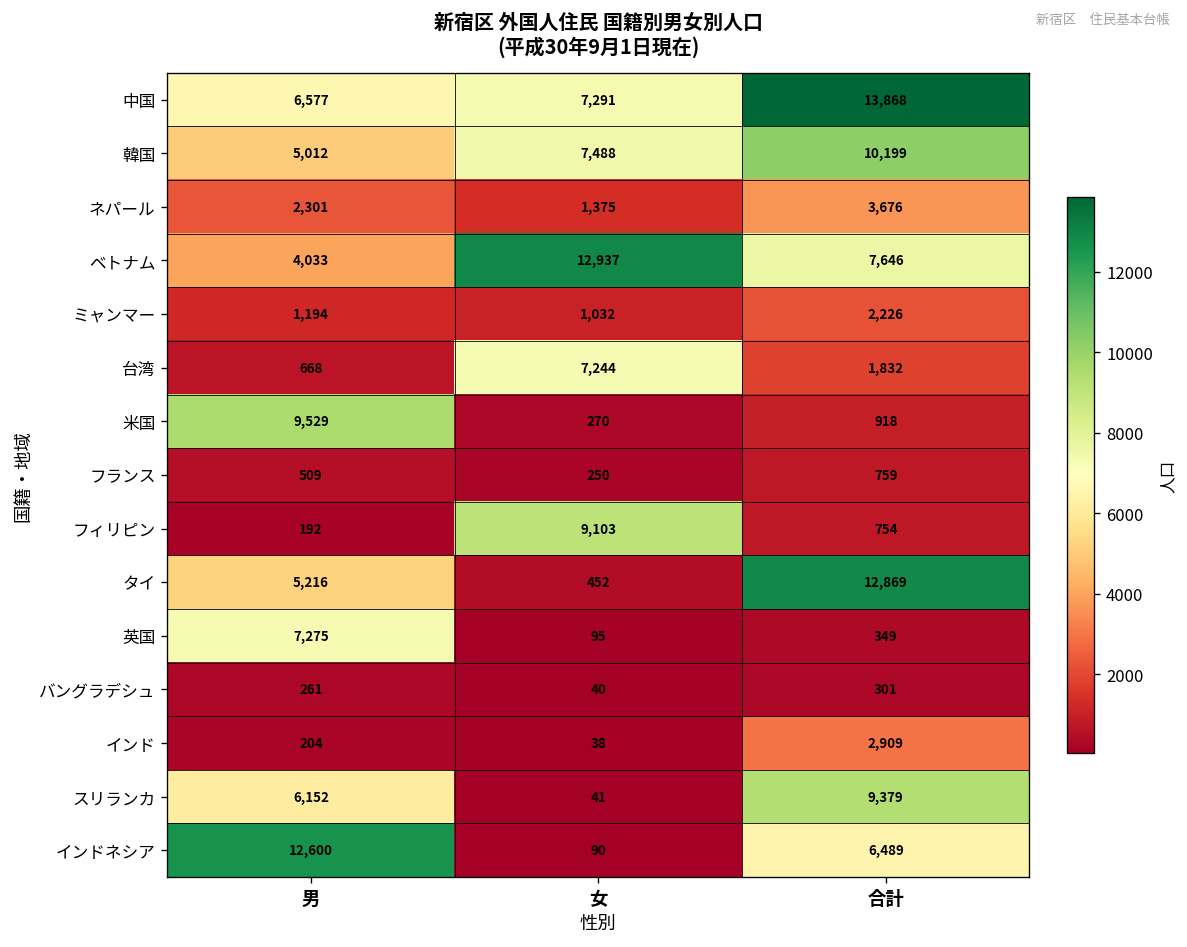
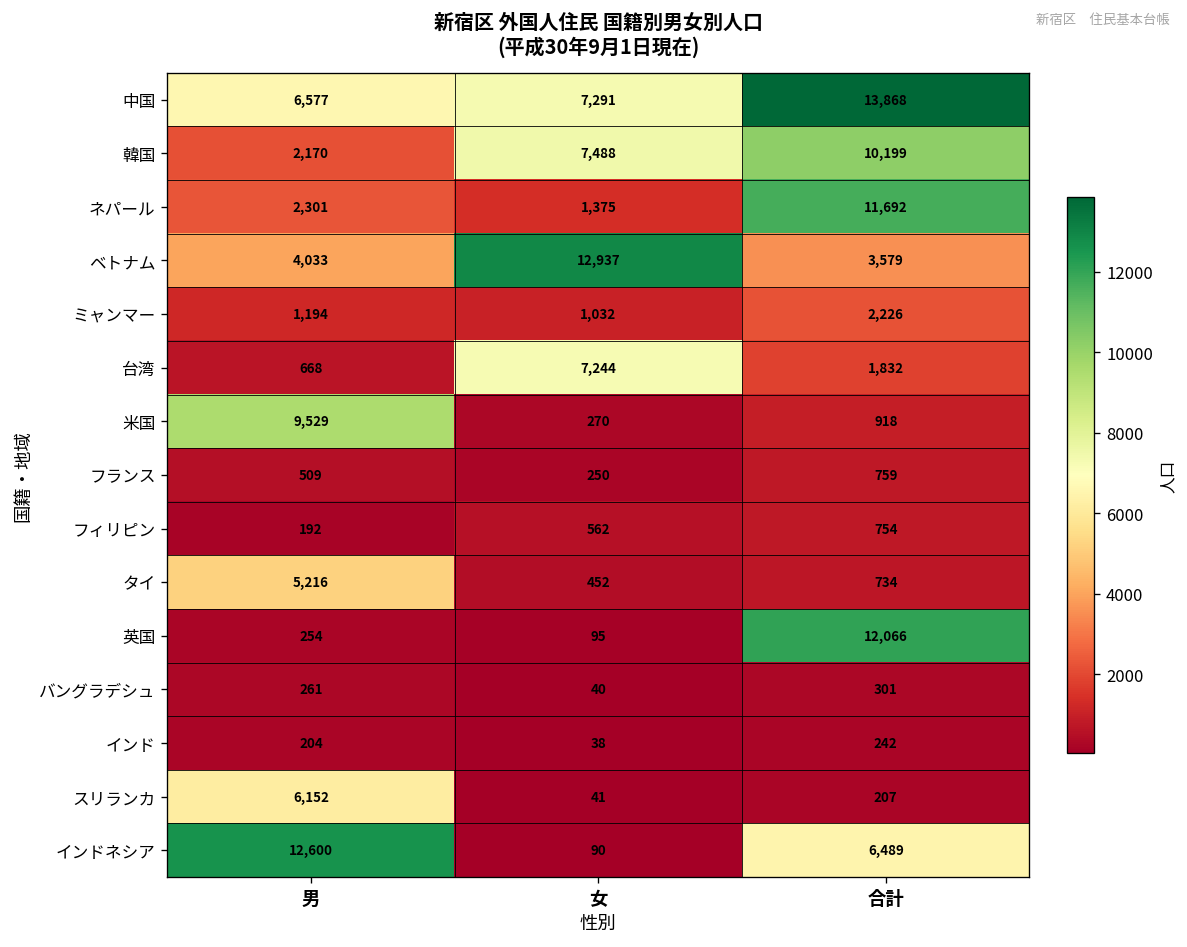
韓国, 男: 5,012 -> 2,170
ネパール, 合計: 3,676 -> 11,692
ベトナム, 合計: 7,646 -> 3,579
フィリピン, 女: 9,103 -> 562
タイ, 合計: 12,869 -> 734
英国, 男: 7,275 -> 254
英国, 合計: 349 -> 12,066
インド, 合計: 2,909 -> 242
スリランカ, 合計: 9,379 -> 207
